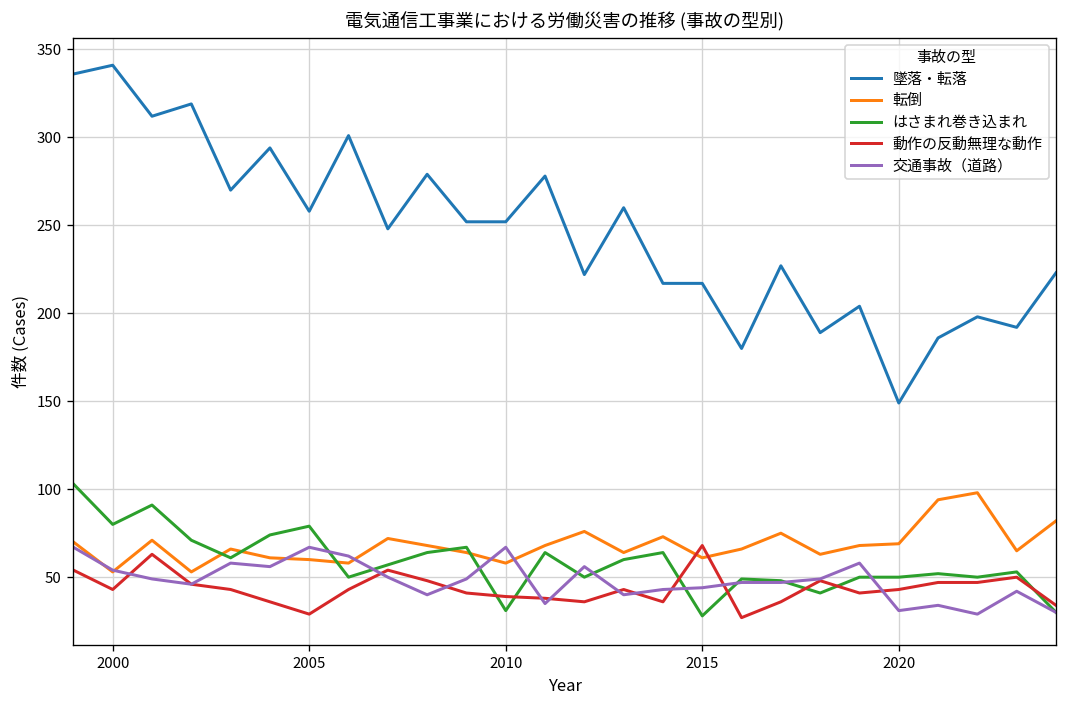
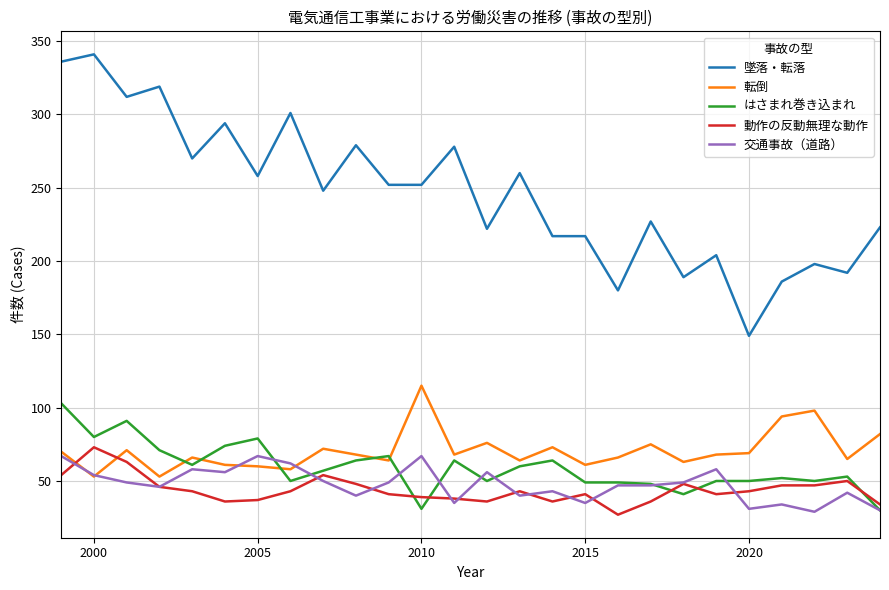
動作の反動無理な動作, 2000: 43 -> 73
動作の反動無理な動作, 2005: 29 -> 37
転倒, 2010: 58 -> 115
はさまれ巻き込まれ, 2015: 28 -> 49
動作の反動無理な動作, 2015: 68 -> 41
交通事故（道路）, 2015: 44 -> 35
